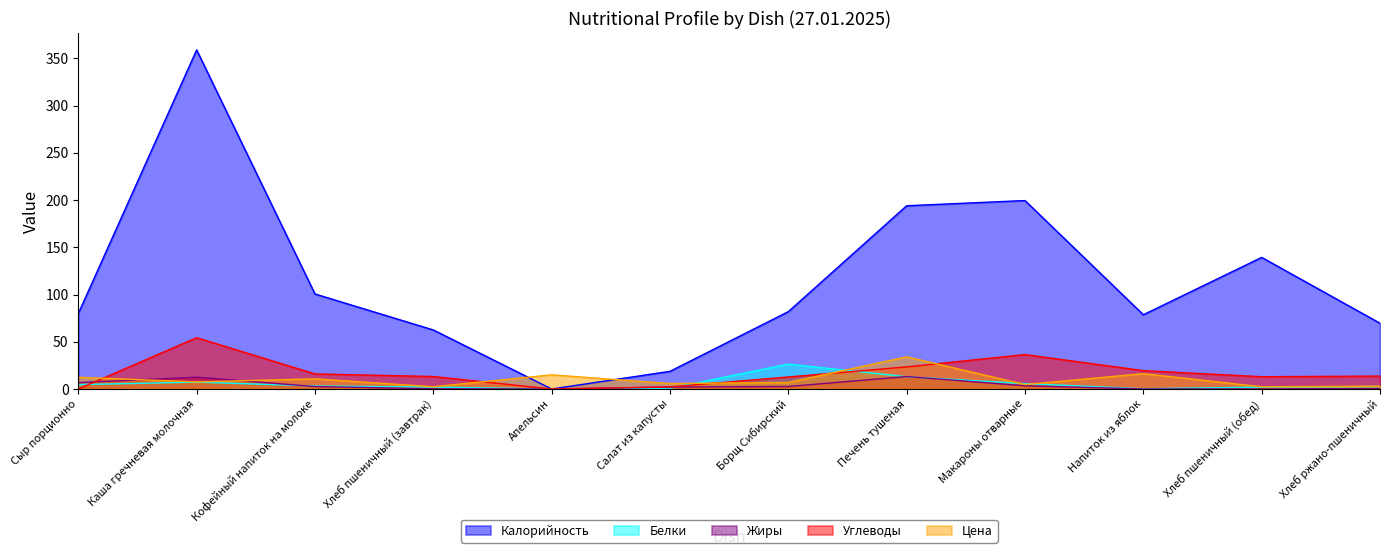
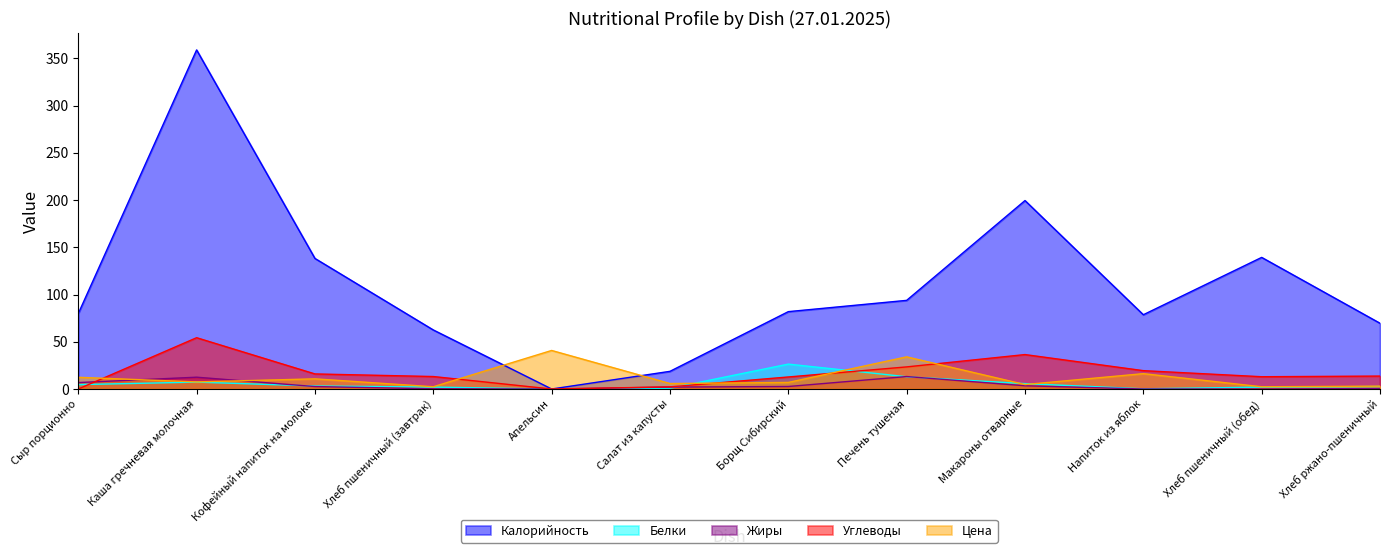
Калорийность, Кофейный напиток на молоке: 100 -> 140
Цена, Апельсин: 20 -> 40
Калорийность, Печень тушеная: 190 -> 90
